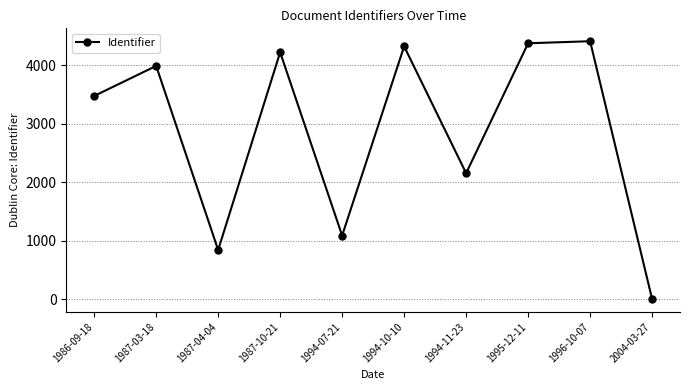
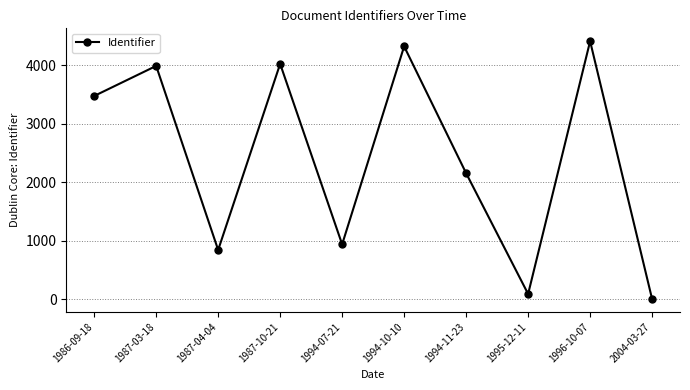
1987-10-21: 4200 -> 4000
1994-07-21: 1100 -> 900
1995-12-11: 4400 -> 100
